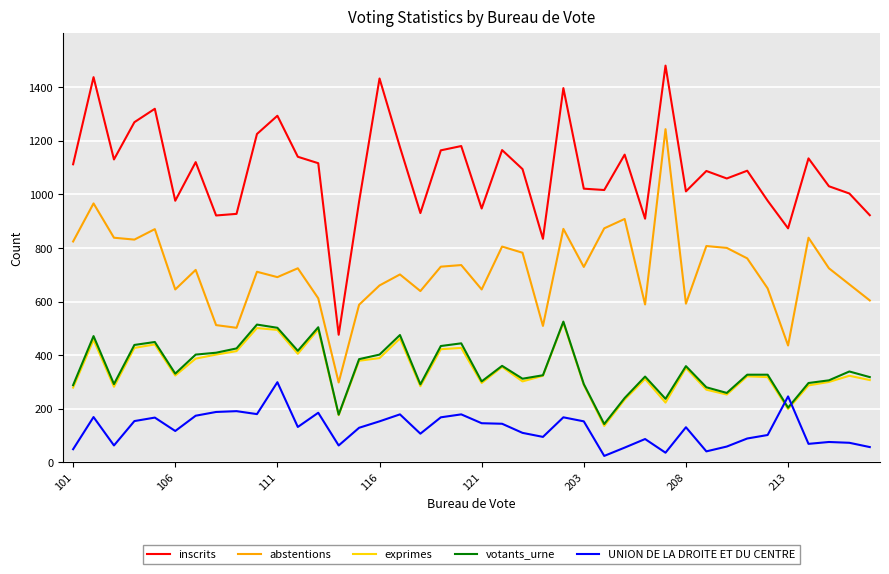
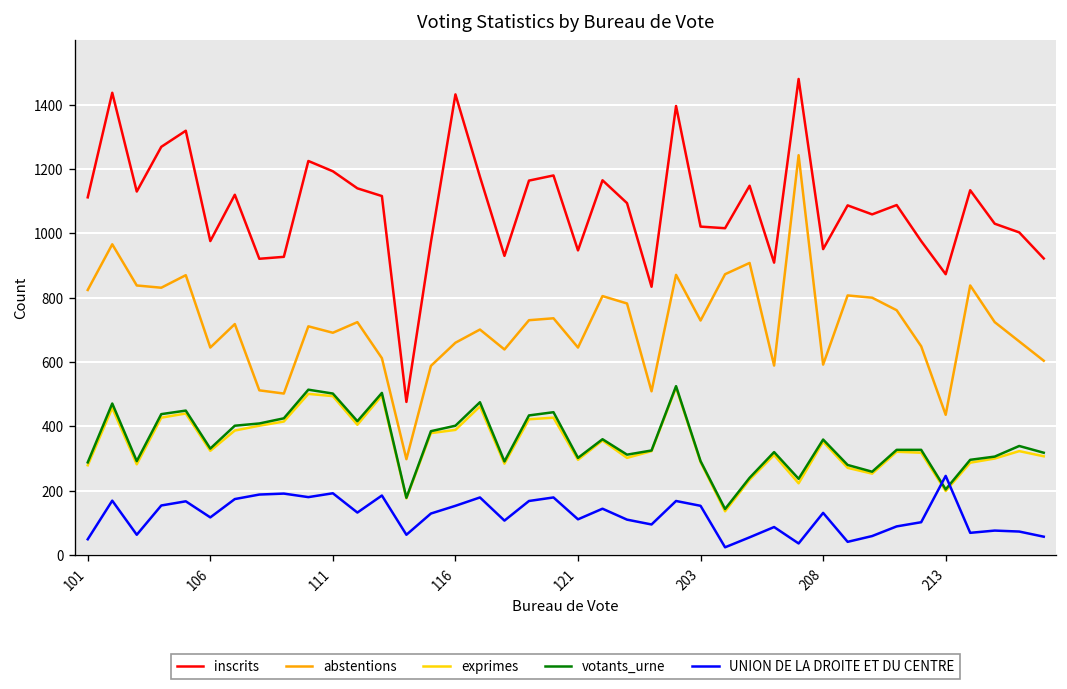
inscrits, 111: 1290 -> 1190
UNION DE LA DROITE ET DU CENTRE, 111: 300 -> 190
UNION DE LA DROITE ET DU CENTRE, 121: 150 -> 110
inscrits, 208: 1010 -> 950
